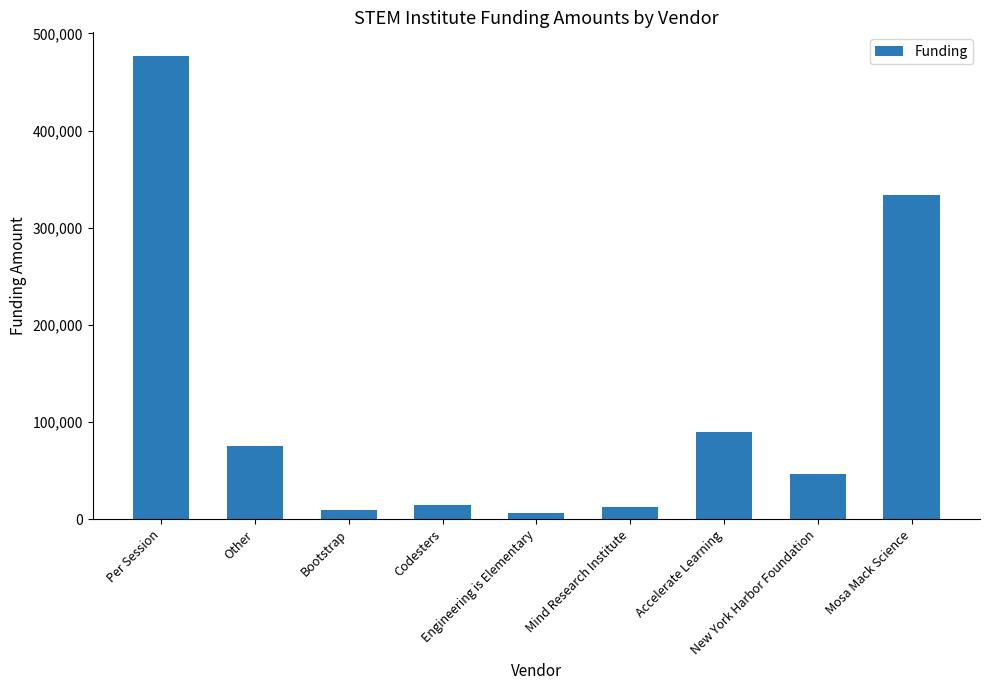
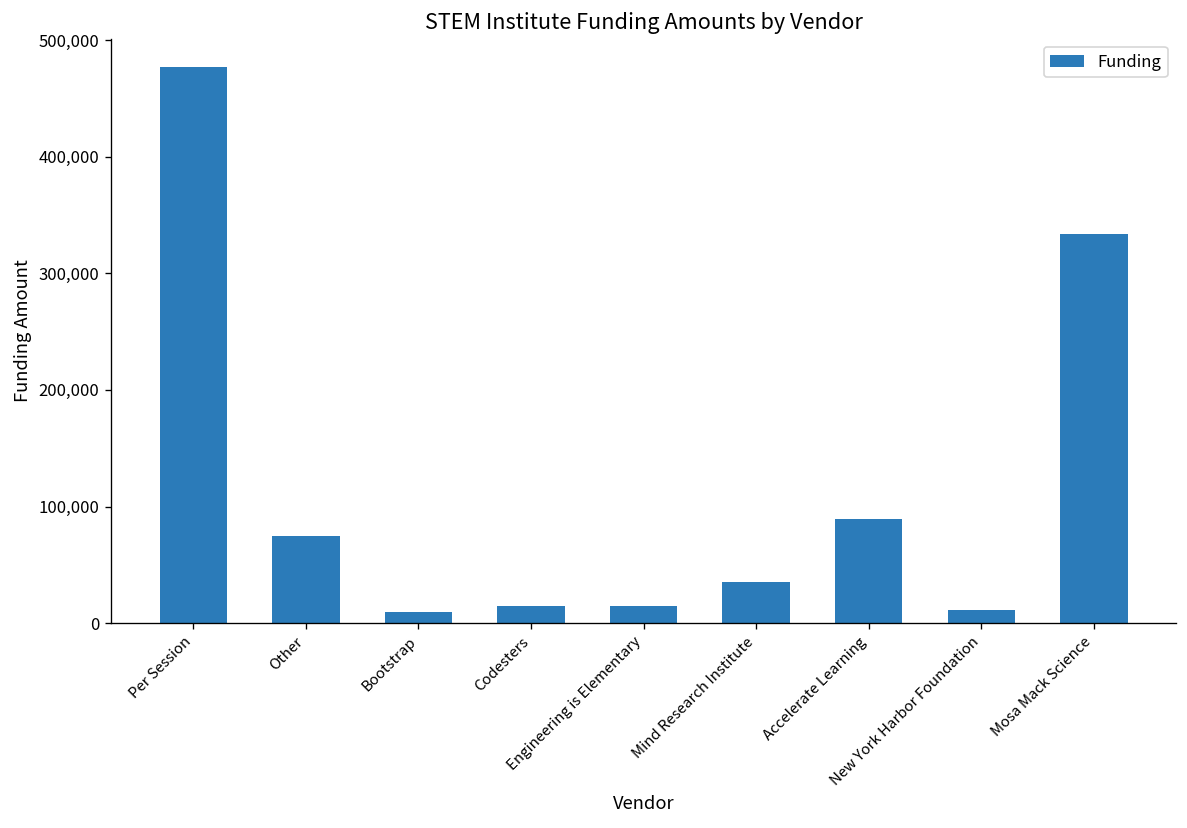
Engineering is Elementary: 10,000 -> 20,000
Mind Research Institute: 10,000 -> 30,000
New York Harbor Foundation: 50,000 -> 10,000
